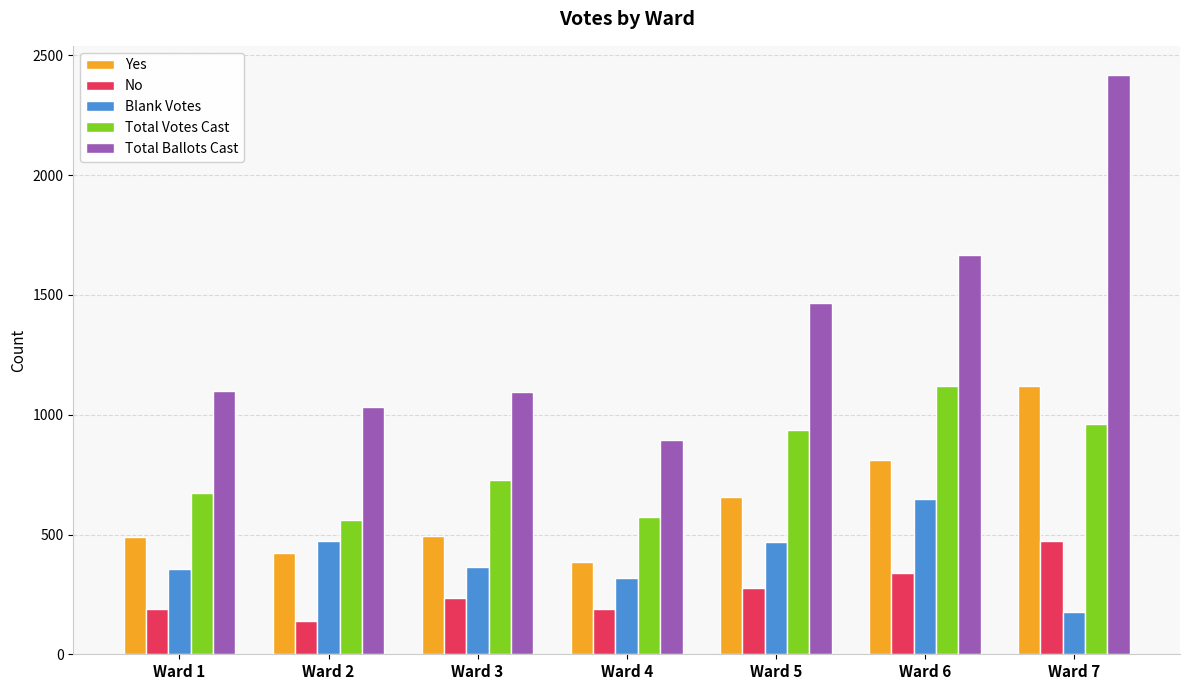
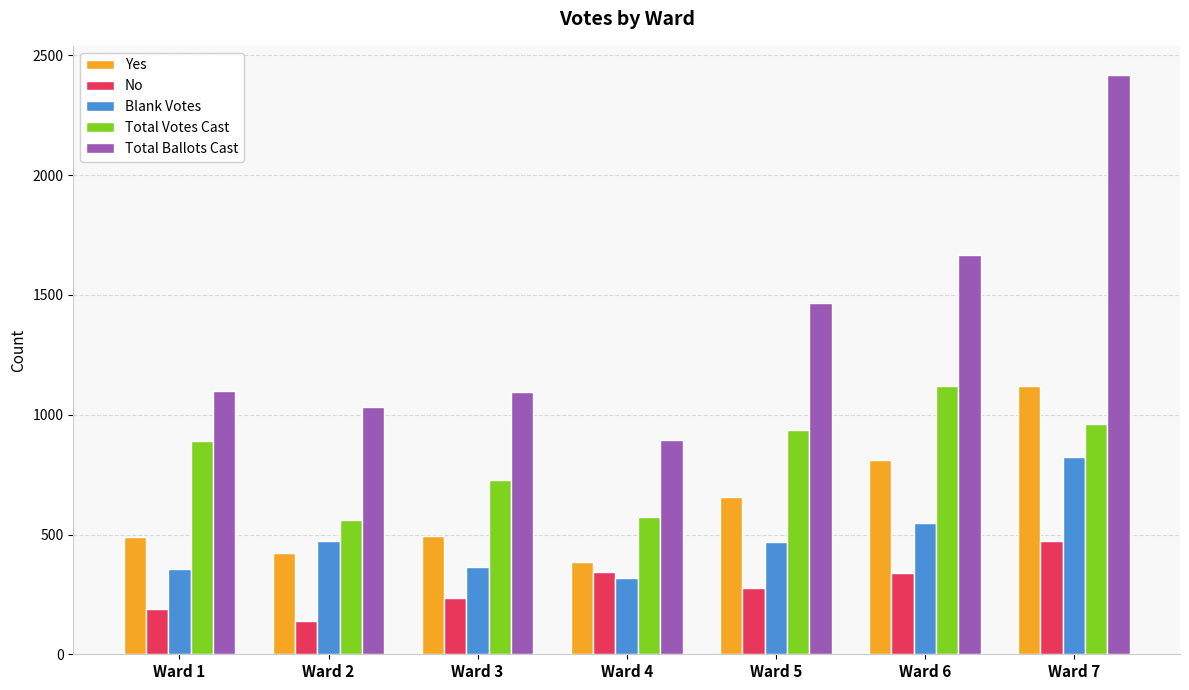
Total Votes Cast, Ward 1: 680 -> 890
No, Ward 4: 190 -> 340
Blank Votes, Ward 6: 650 -> 550
Blank Votes, Ward 7: 180 -> 830
